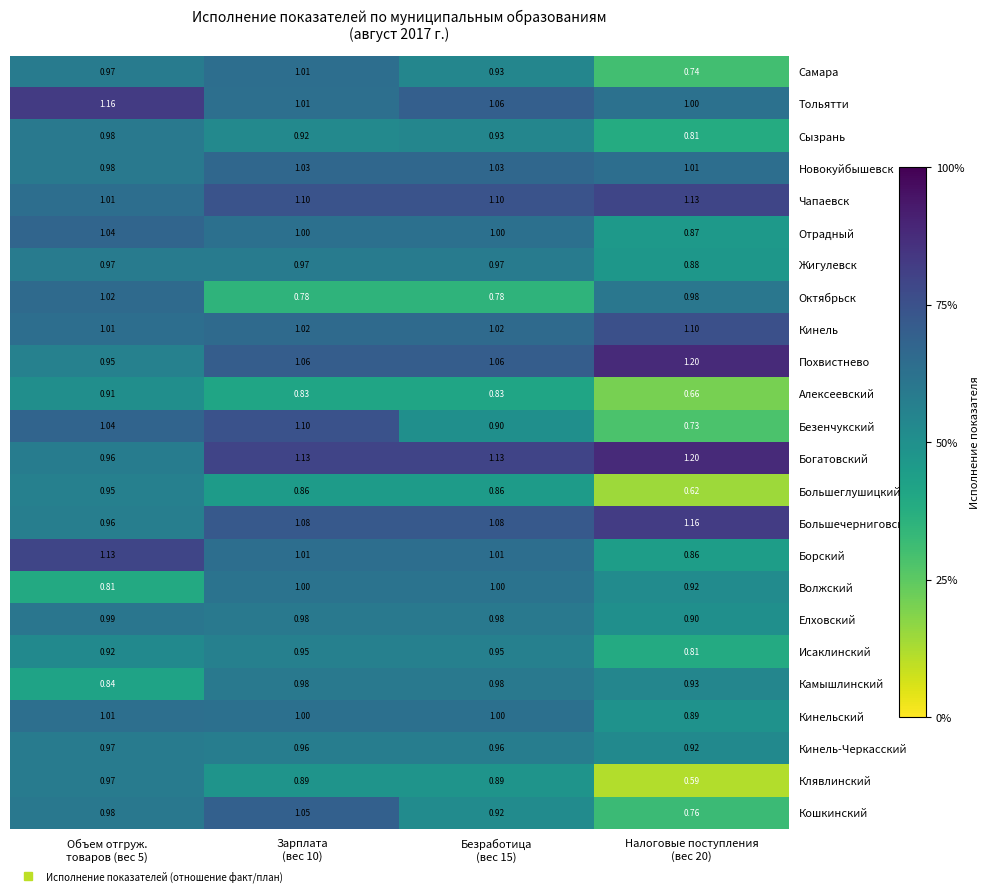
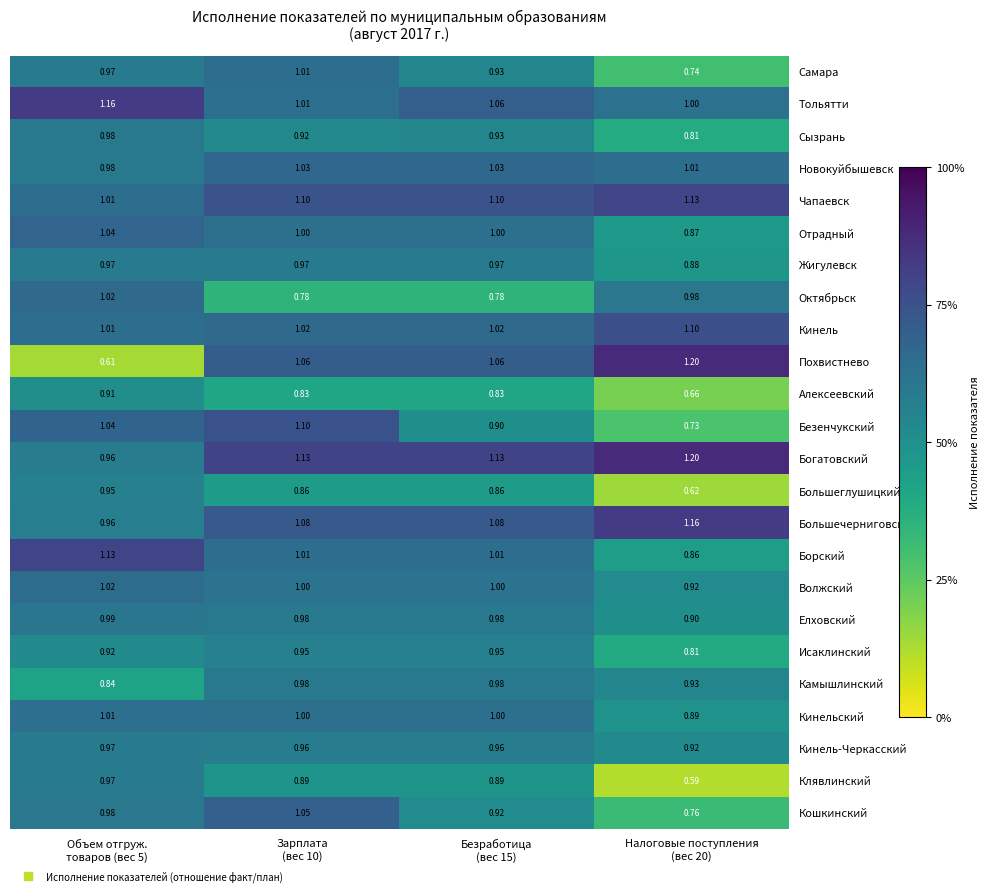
Похвистнево, Объем отгруж. товаров (вес 5): 0.95 -> 0.61
Волжский, Объем отгруж. товаров (вес 5): 0.81 -> 1.02
